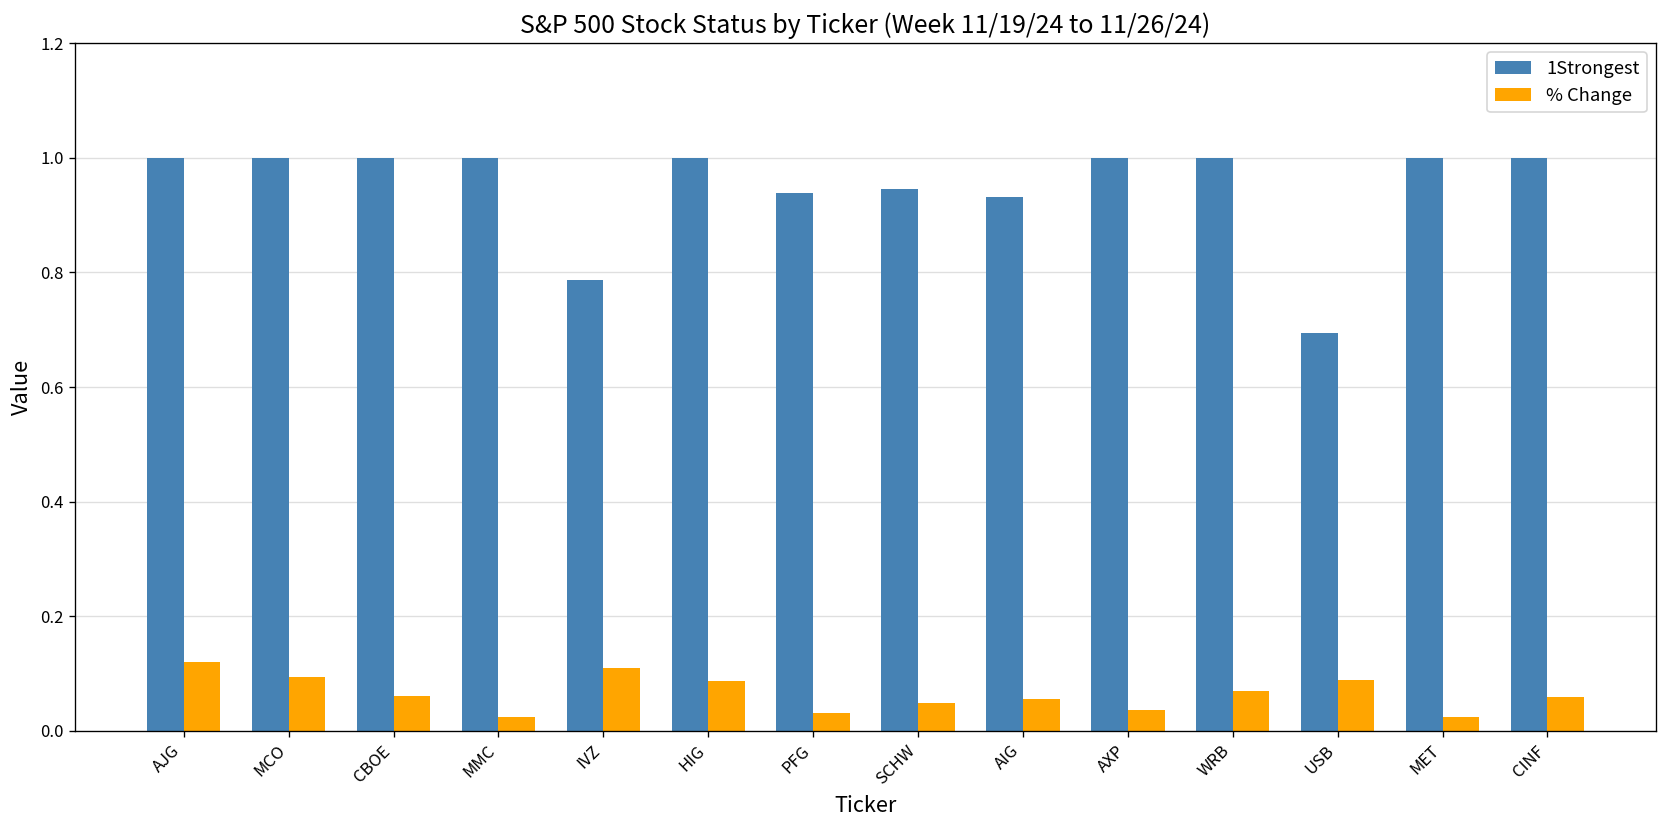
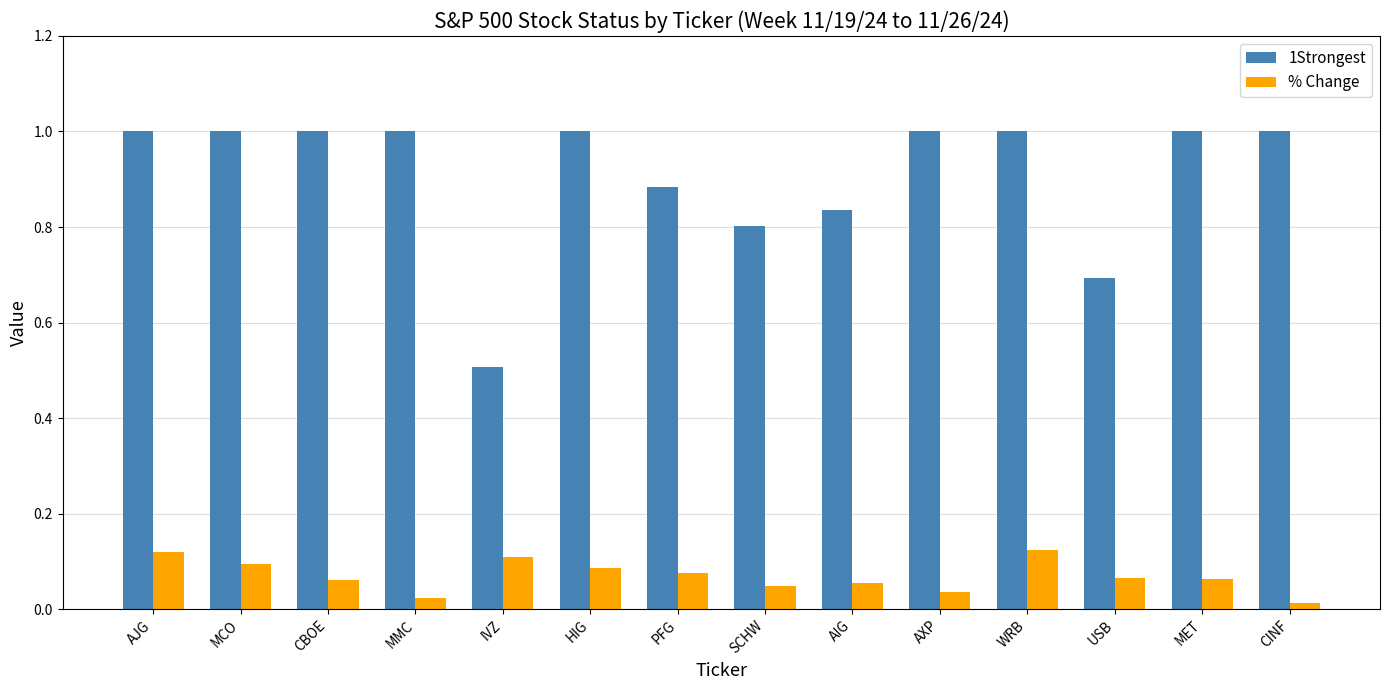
1Strongest, IVZ: 0.79 -> 0.51
1Strongest, PFG: 0.94 -> 0.88
% Change, PFG: 0.03 -> 0.07
1Strongest, SCHW: 0.95 -> 0.80
1Strongest, AIG: 0.93 -> 0.83
% Change, WRB: 0.07 -> 0.12
% Change, USB: 0.09 -> 0.06
% Change, MET: 0.02 -> 0.06
% Change, CINF: 0.06 -> 0.01
